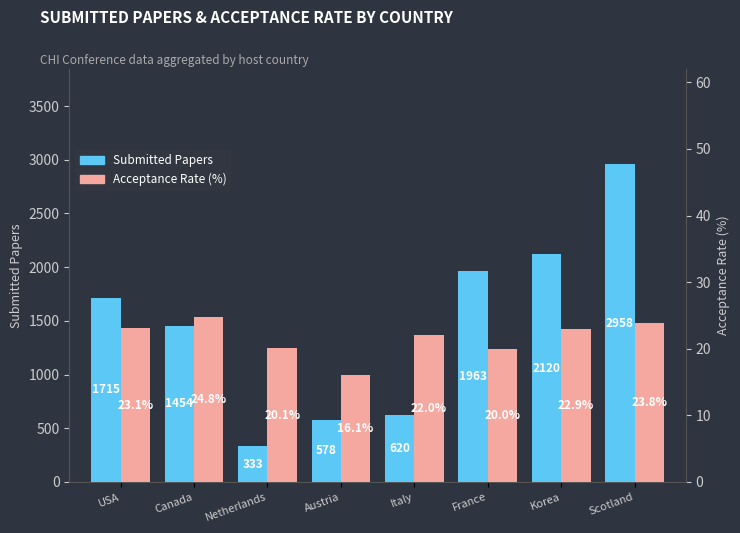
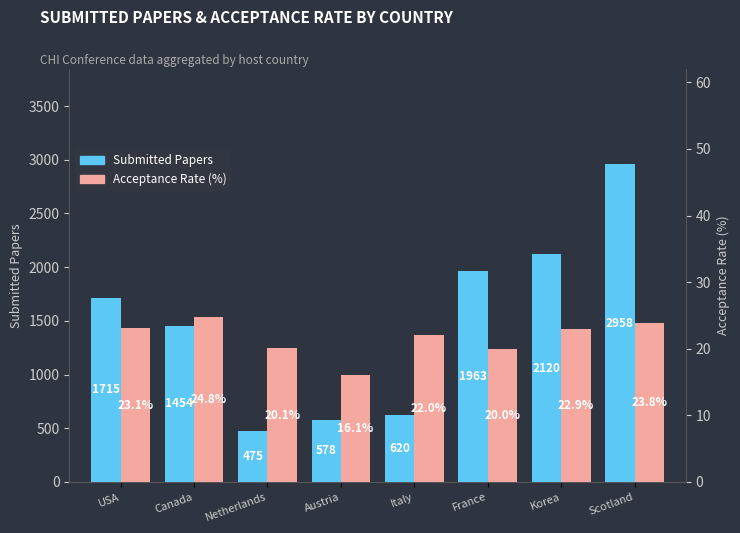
Submitted Papers, Netherlands: 333 -> 475
